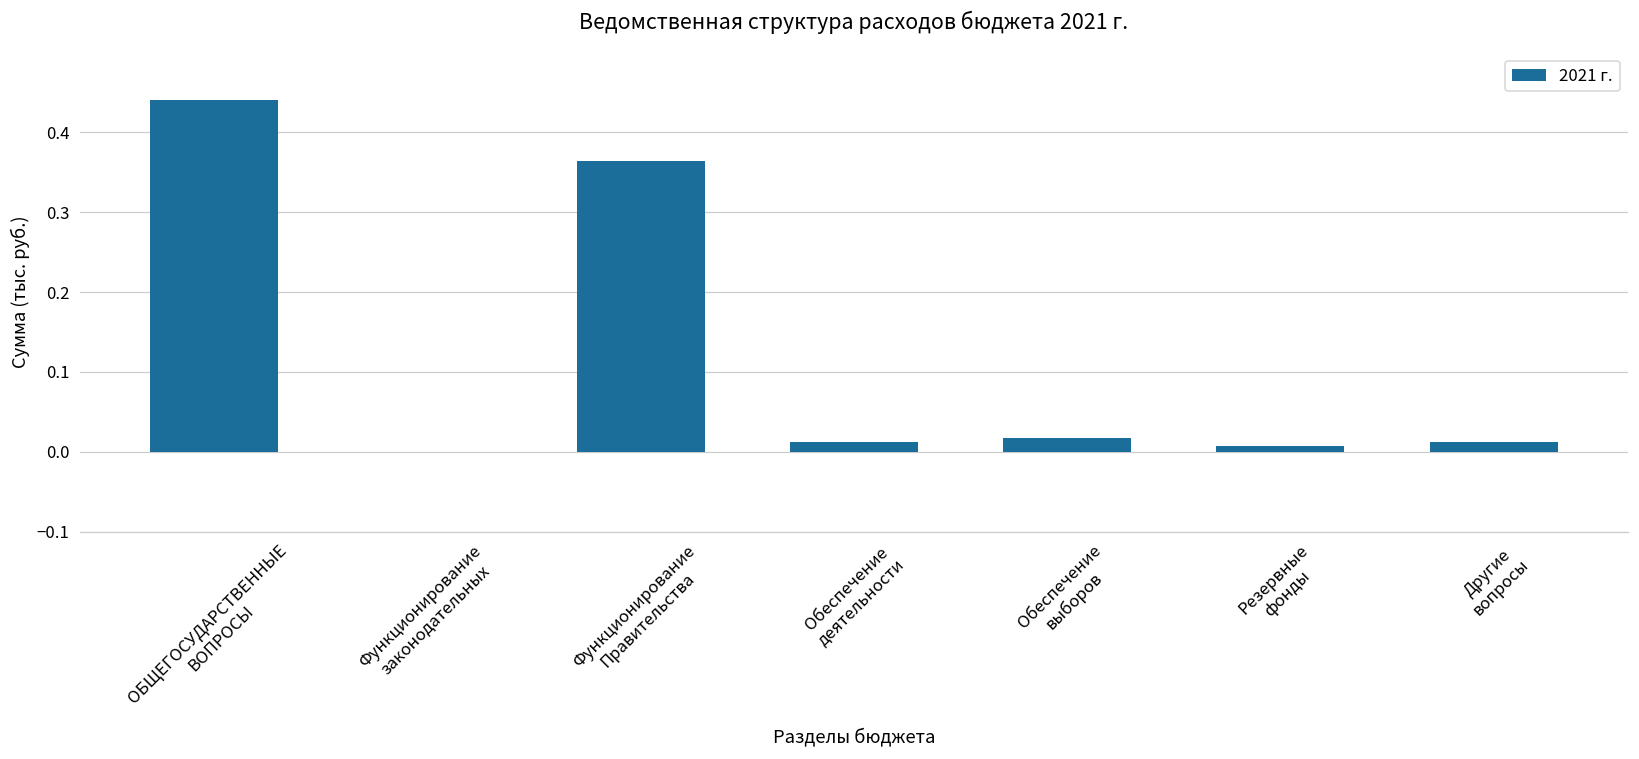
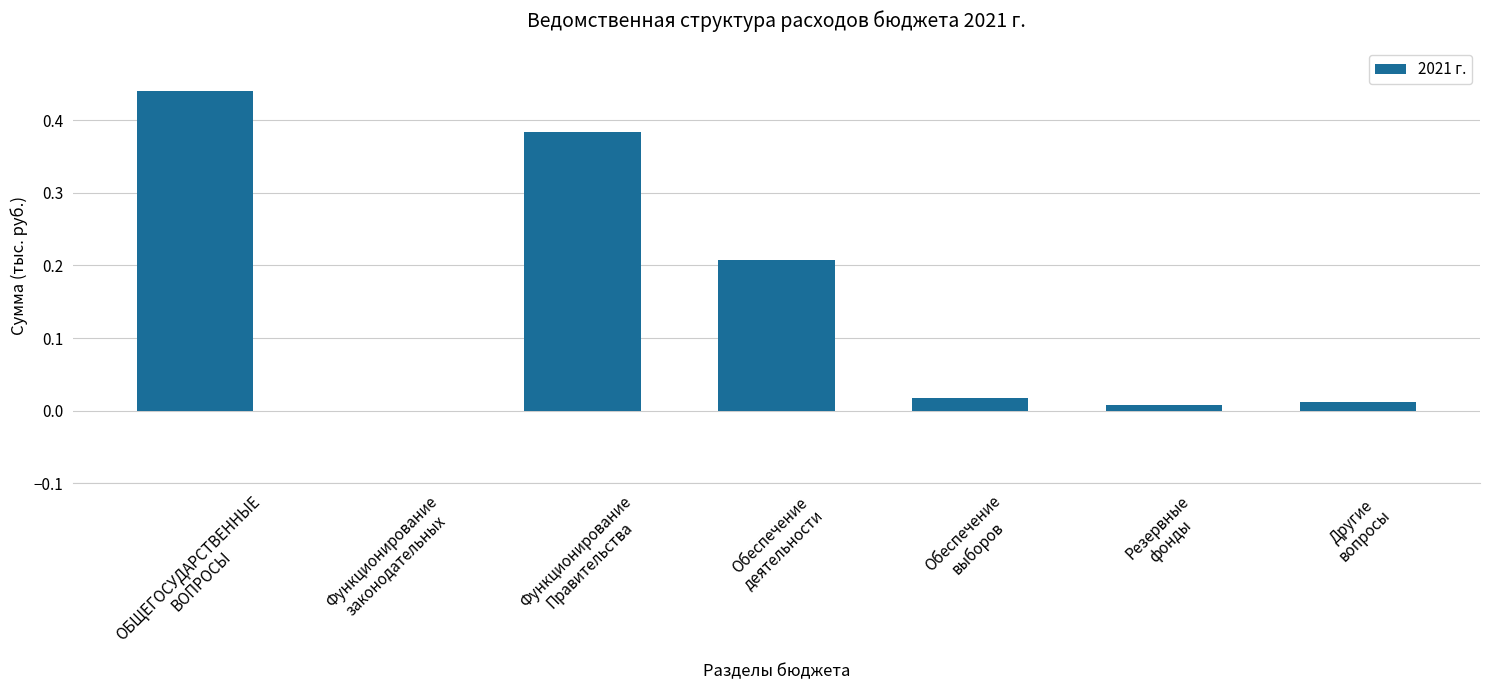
Функционирование Правительства: 0.36 -> 0.38
Обеспечение деятельности: 0.01 -> 0.21
